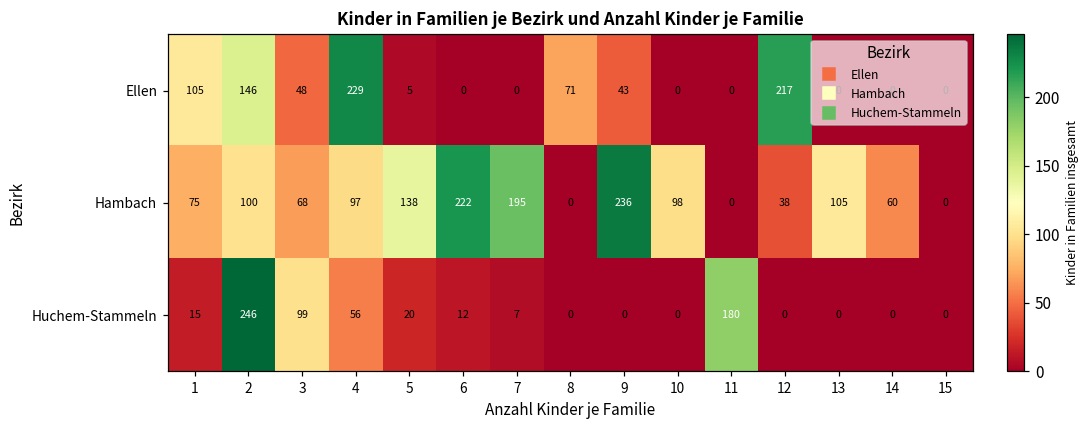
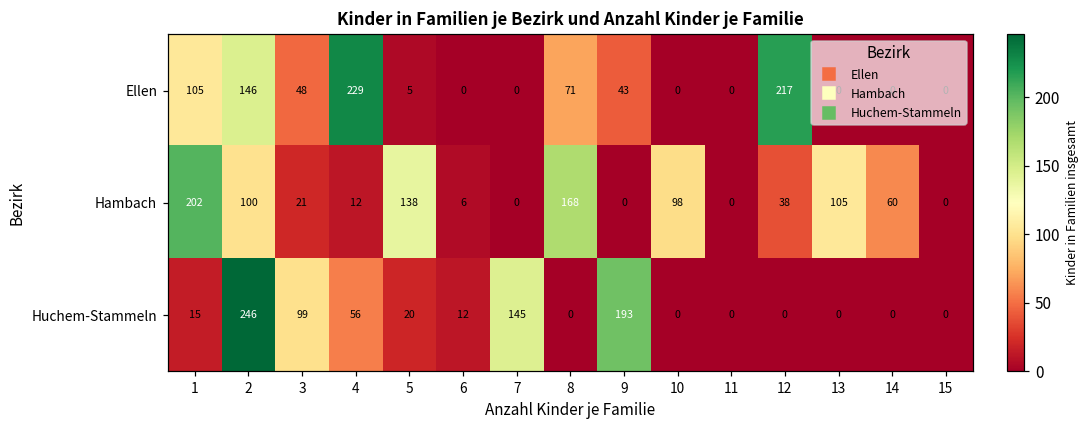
Hambach, 1: 75 -> 202
Hambach, 3: 68 -> 21
Hambach, 4: 97 -> 12
Hambach, 6: 222 -> 6
Hambach, 7: 195 -> 0
Hambach, 8: 0 -> 168
Hambach, 9: 236 -> 0
Huchem-Stammeln, 7: 7 -> 145
Huchem-Stammeln, 9: 0 -> 193
Huchem-Stammeln, 11: 180 -> 0
